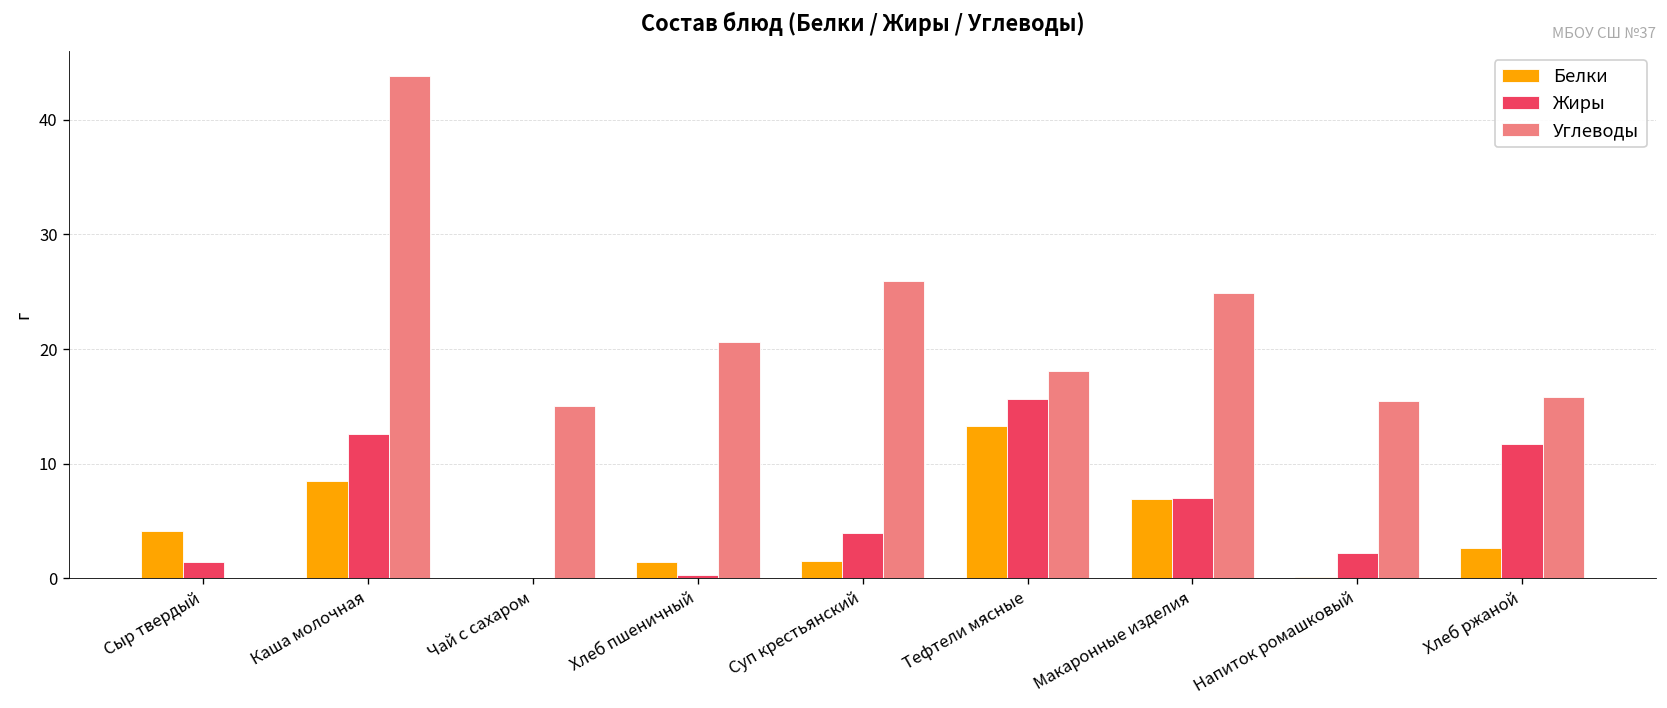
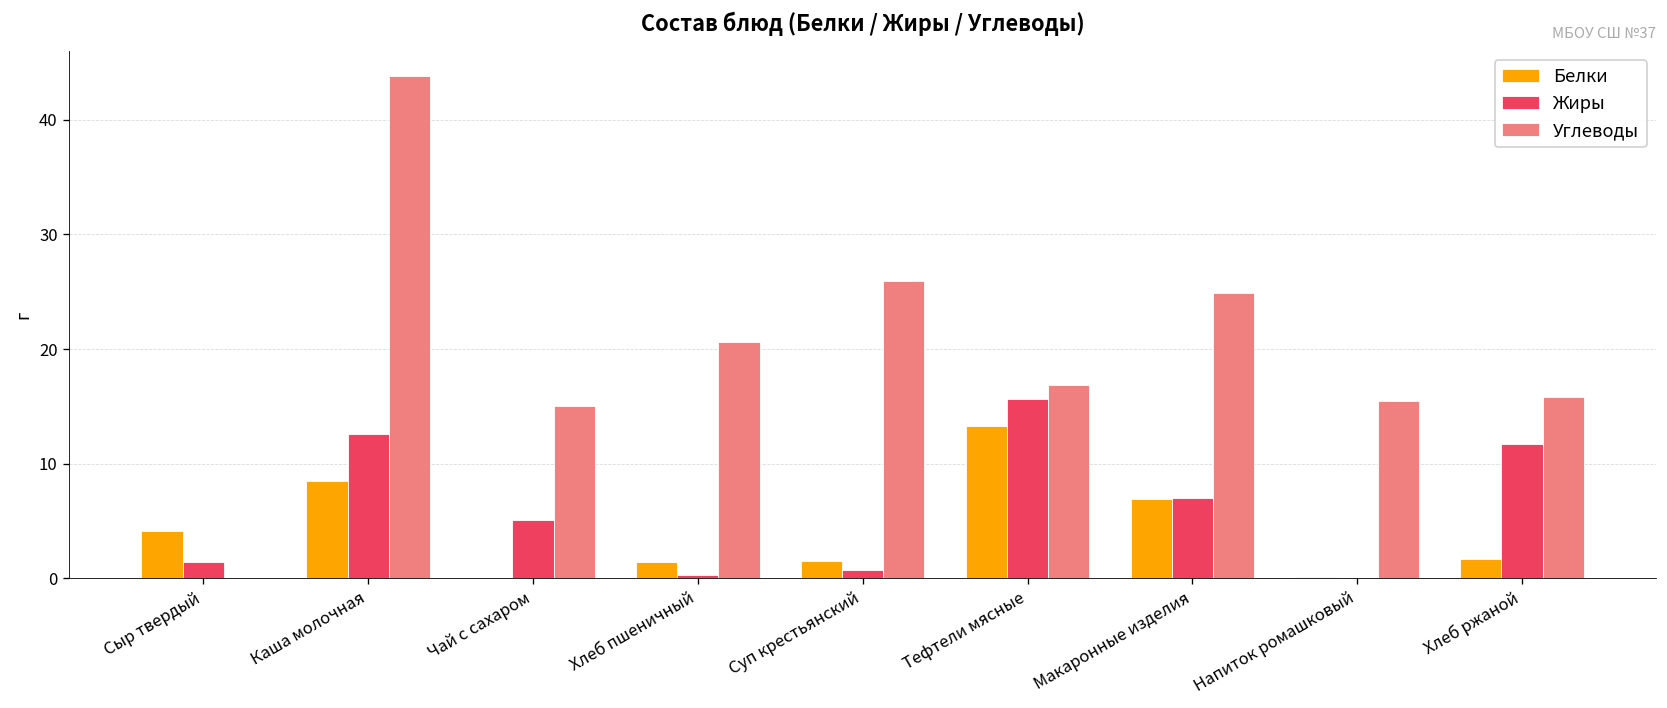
Жиры, Чай с сахаром: 0 -> 5
Жиры, Суп крестьянский: 4 -> 1
Углеводы, Тефтели мясные: 18 -> 17
Жиры, Напиток ромашковый: 2 -> 0
Белки, Хлеб ржаной: 3 -> 2
